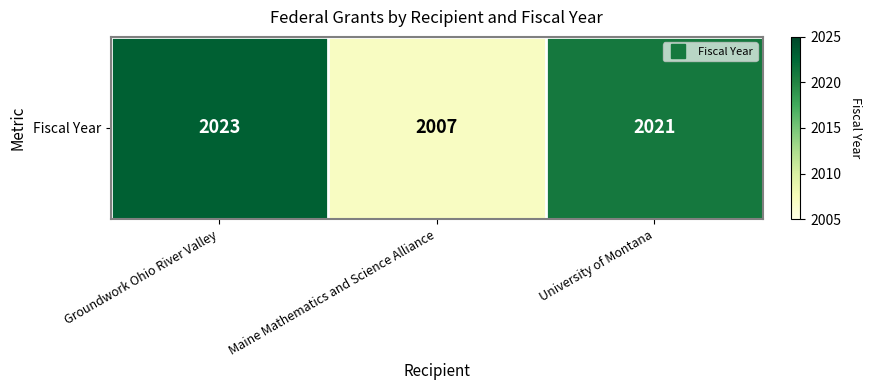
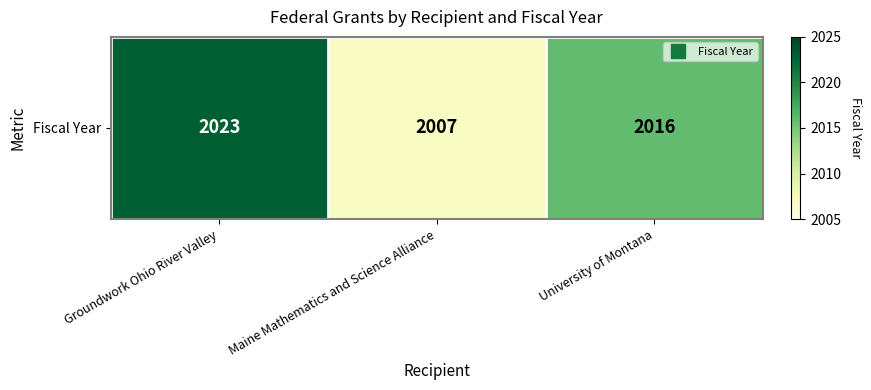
Fiscal Year, University of Montana: 2021 -> 2016
